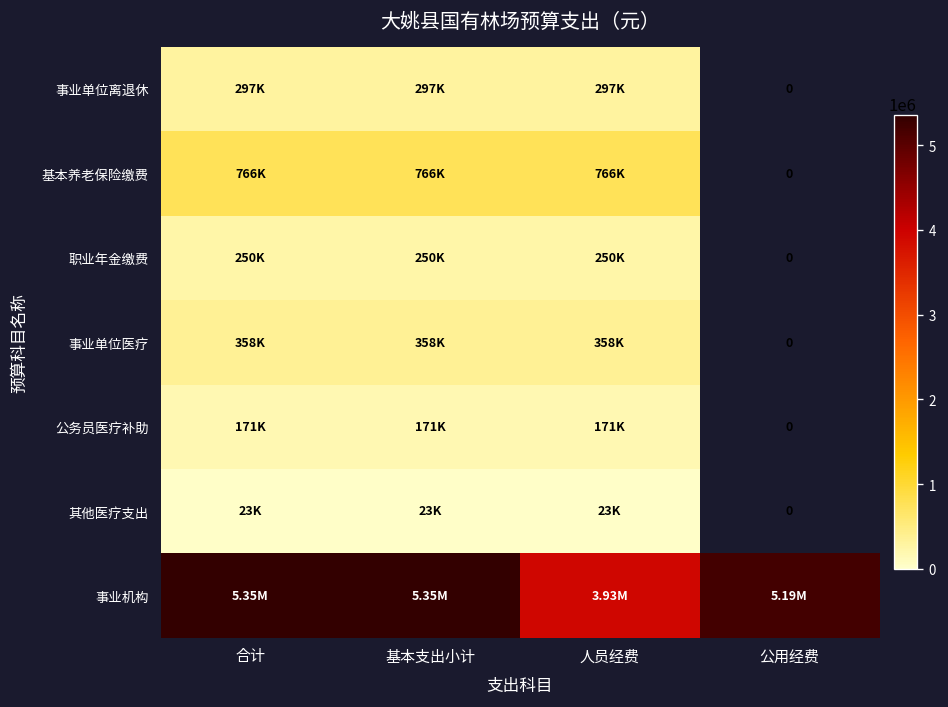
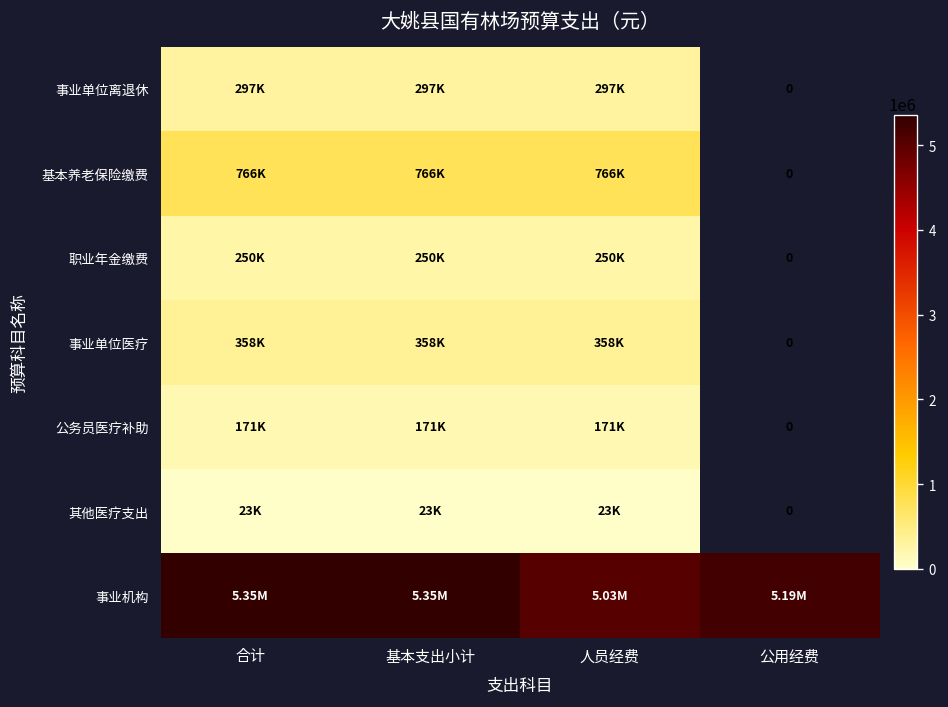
事业机构, 人员经费: 3.93M -> 5.03M
